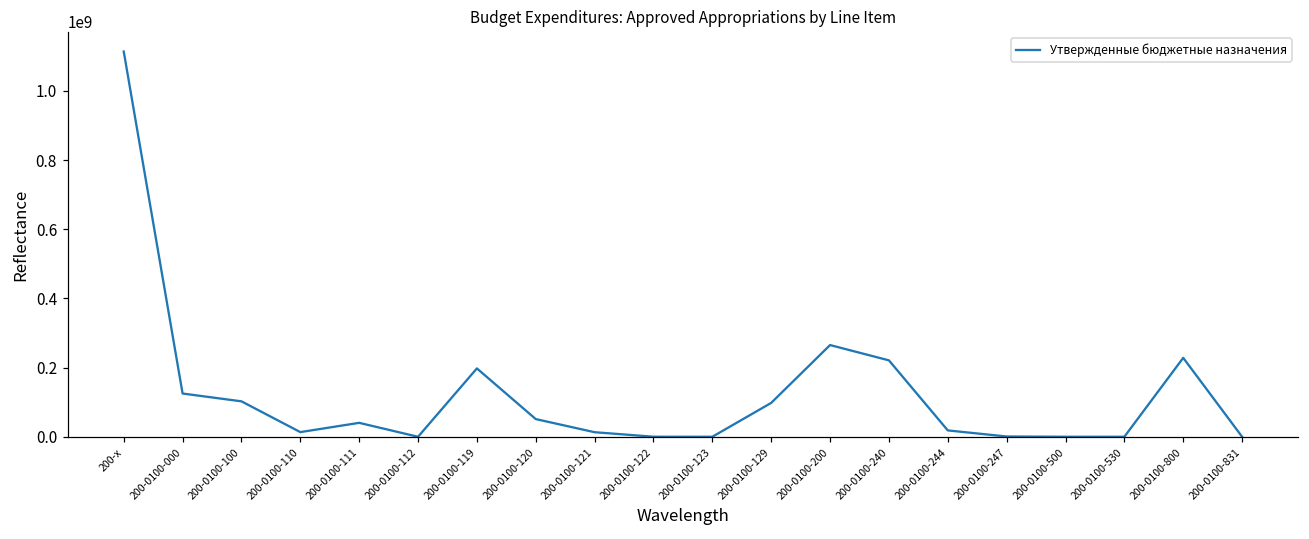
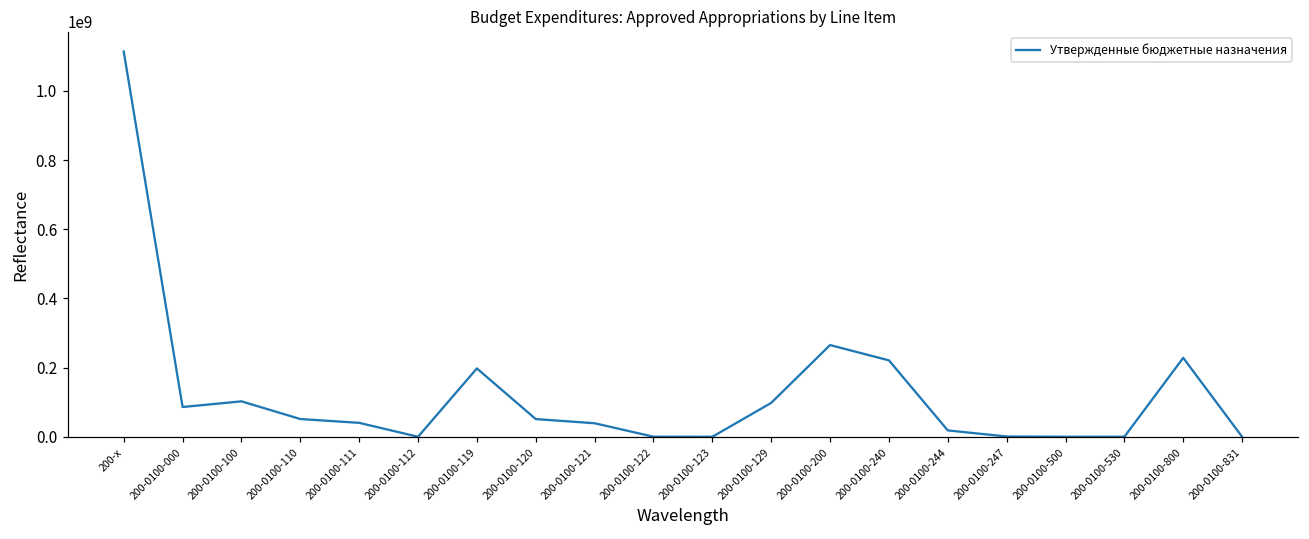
200-0100-000: 130000000 -> 90000000
200-0100-110: 10000000 -> 50000000
200-0100-121: 10000000 -> 40000000
